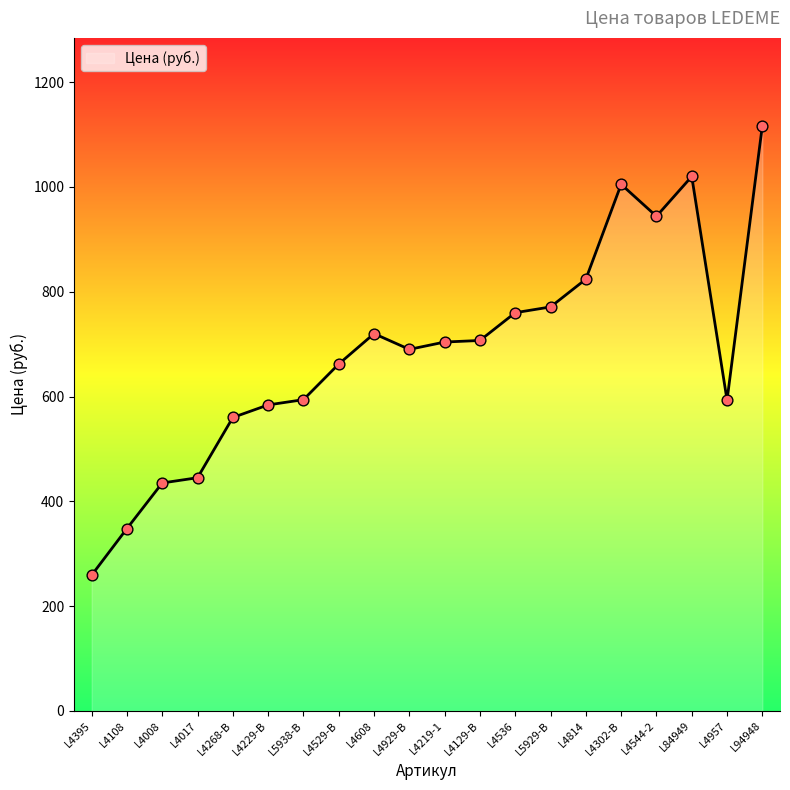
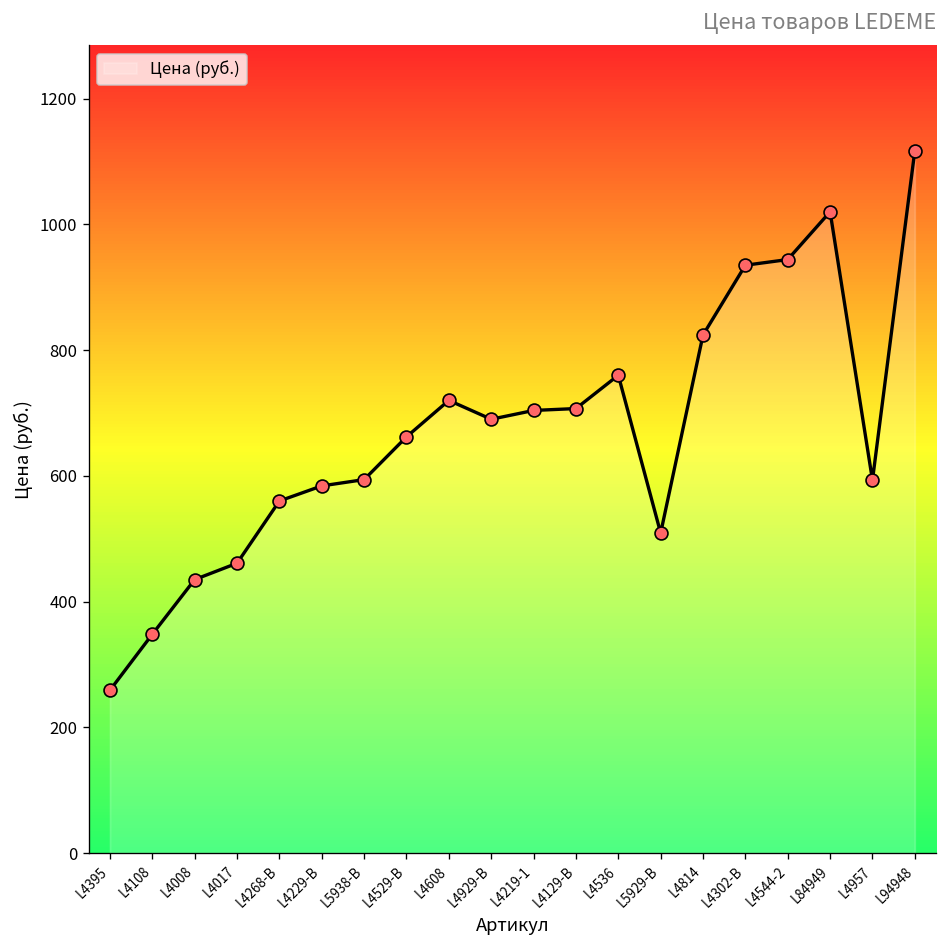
L4017: 450 -> 460
L5929-B: 770 -> 510
L4302-B: 1010 -> 940
